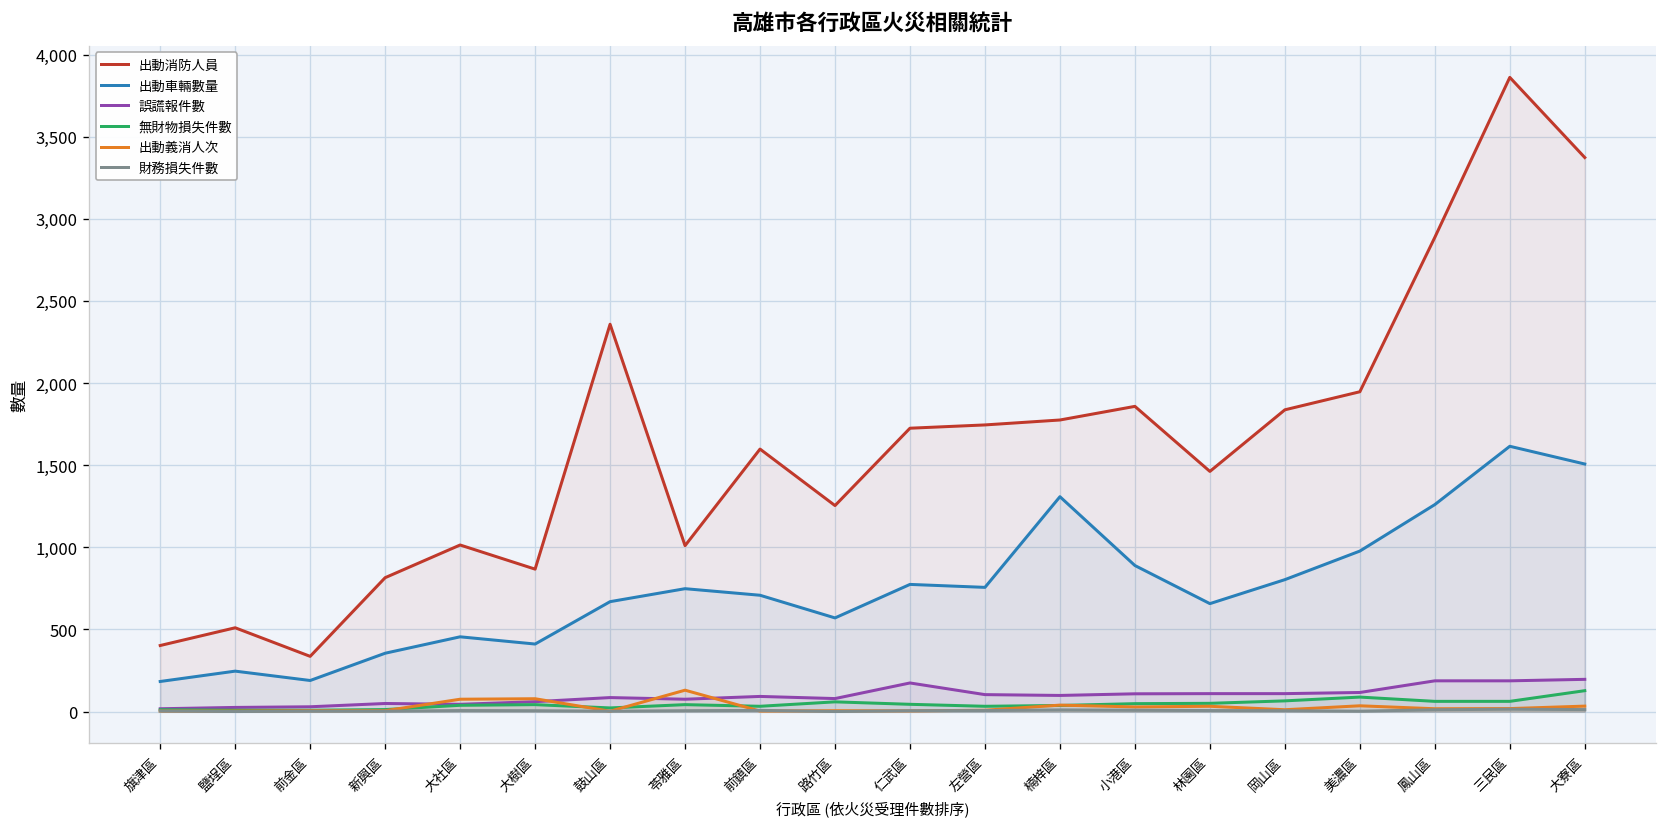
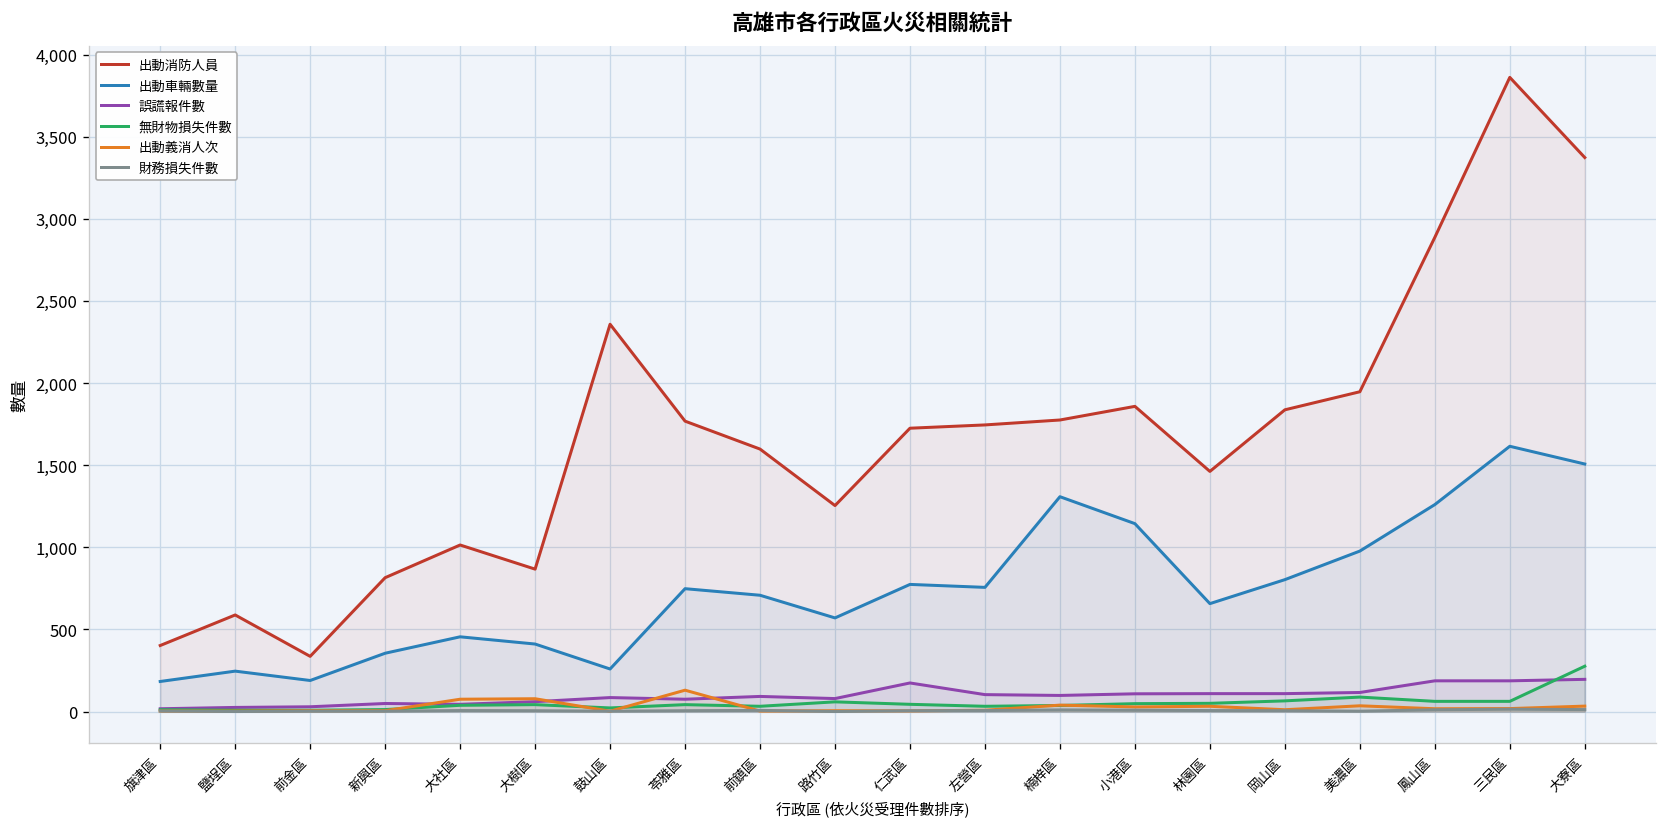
出動消防人員, 鹽埕區: 510 -> 590
出動車輛數量, 鼓山區: 670 -> 260
出動消防人員, 苓雅區: 1,010 -> 1,770
出動車輛數量, 小港區: 890 -> 1,140
無財物損失件數, 大寮區: 130 -> 280
